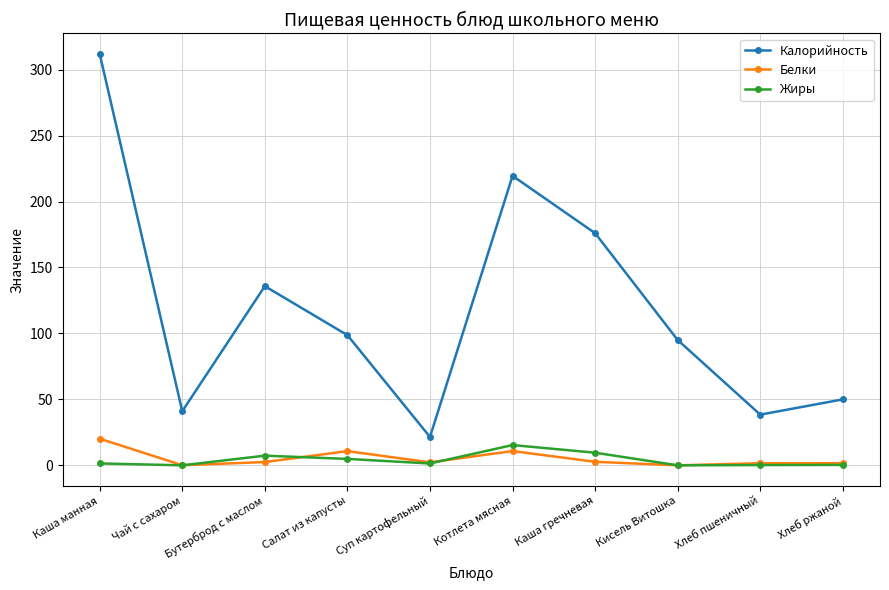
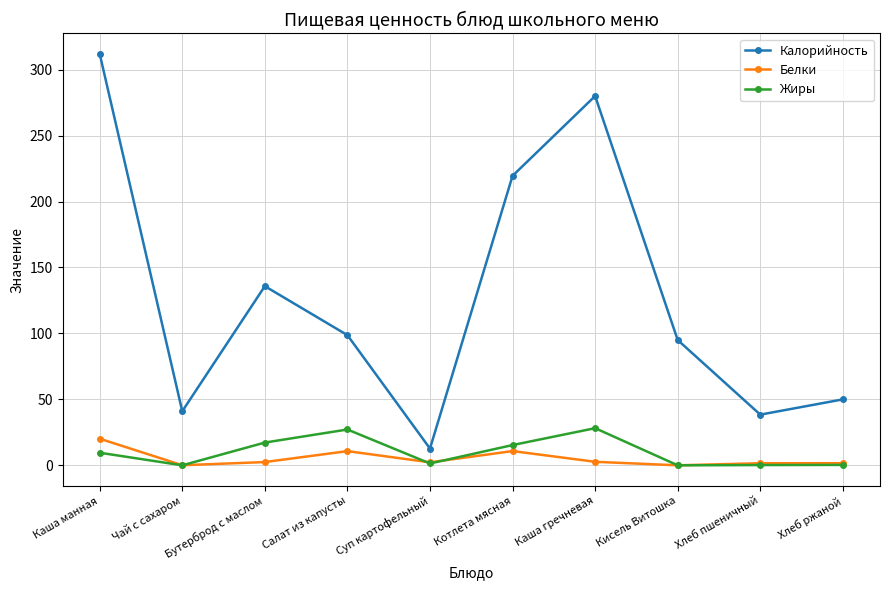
Жиры, Каша манная: 1 -> 10
Жиры, Бутерброд с маслом: 7 -> 17
Жиры, Салат из капусты: 5 -> 27
Калорийность, Суп картофельный: 22 -> 13
Калорийность, Каша гречневая: 176 -> 280
Жиры, Каша гречневая: 10 -> 28
